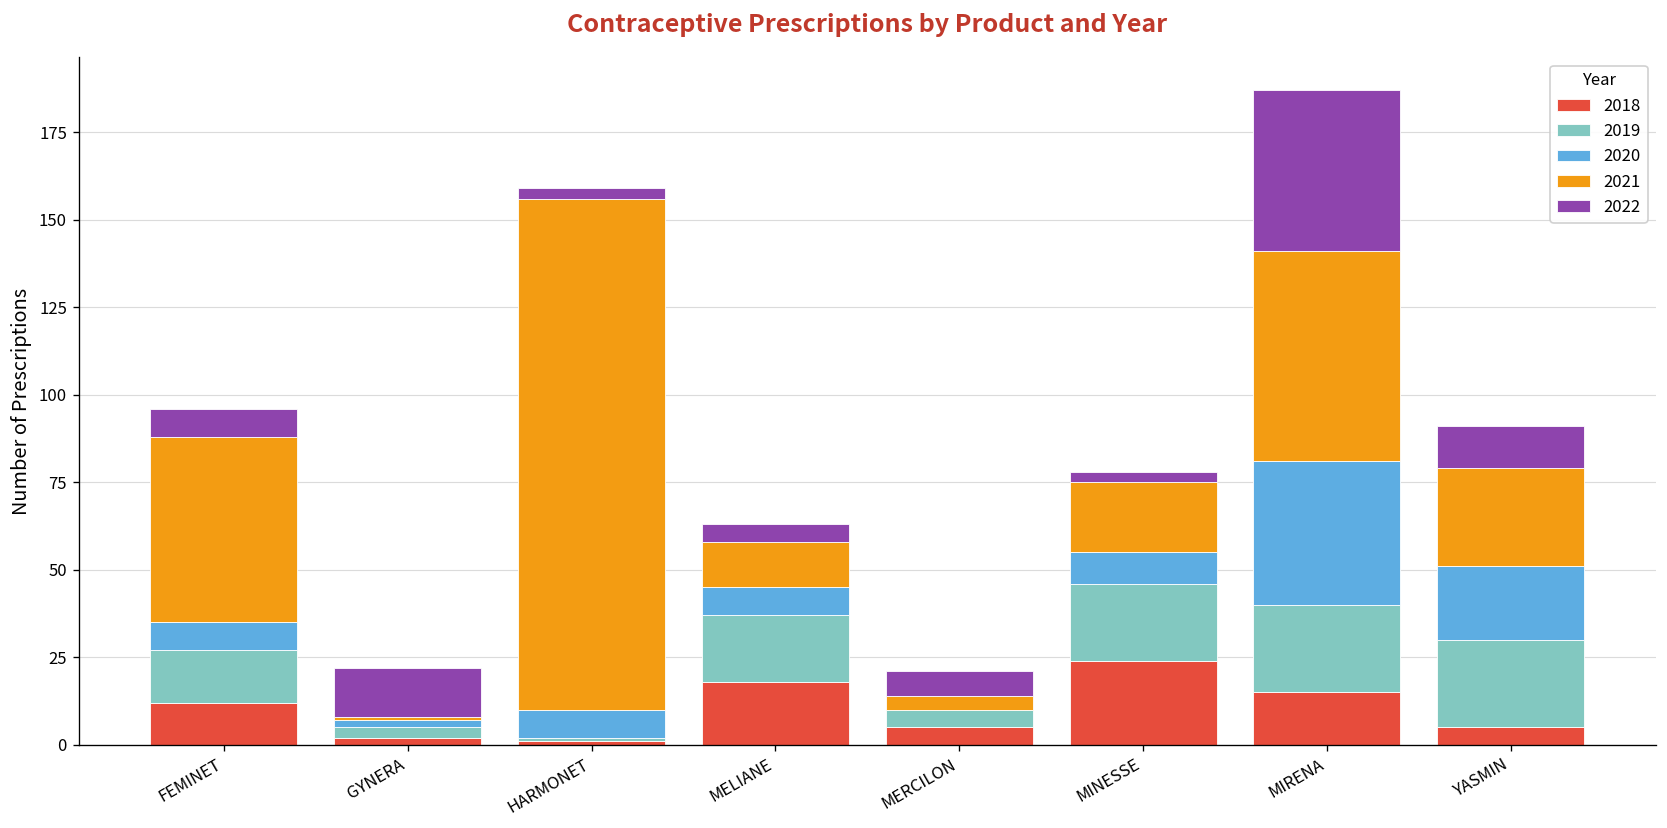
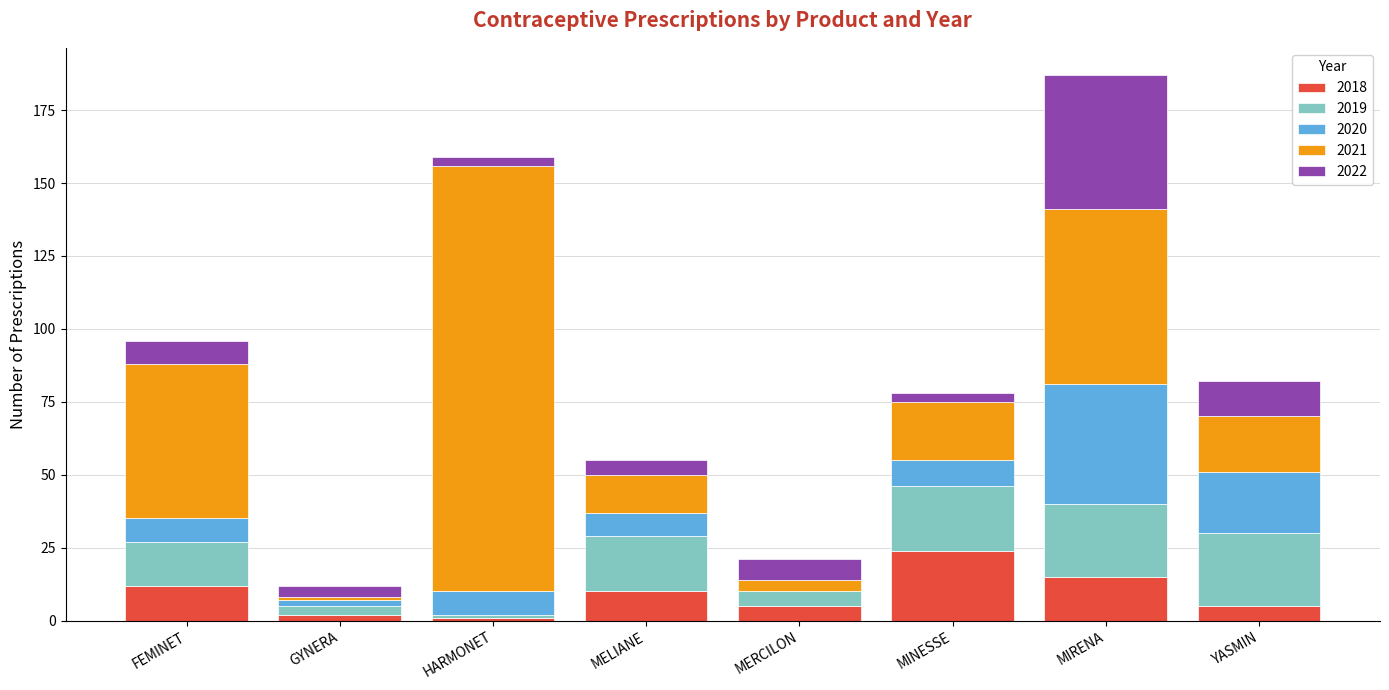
2022, GYNERA: 14 -> 4
2018, MELIANE: 18 -> 10
2021, YASMIN: 28 -> 19
